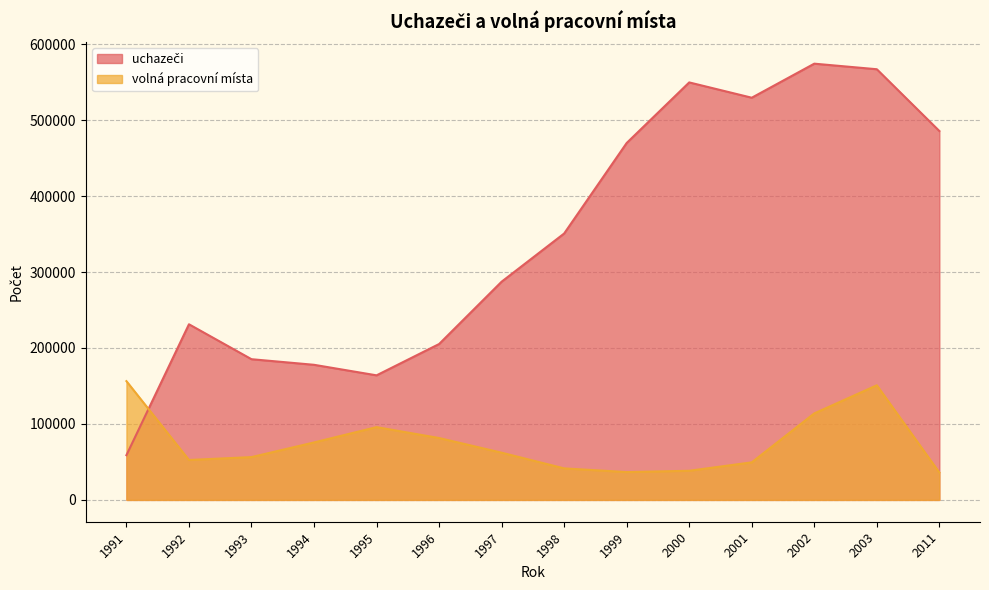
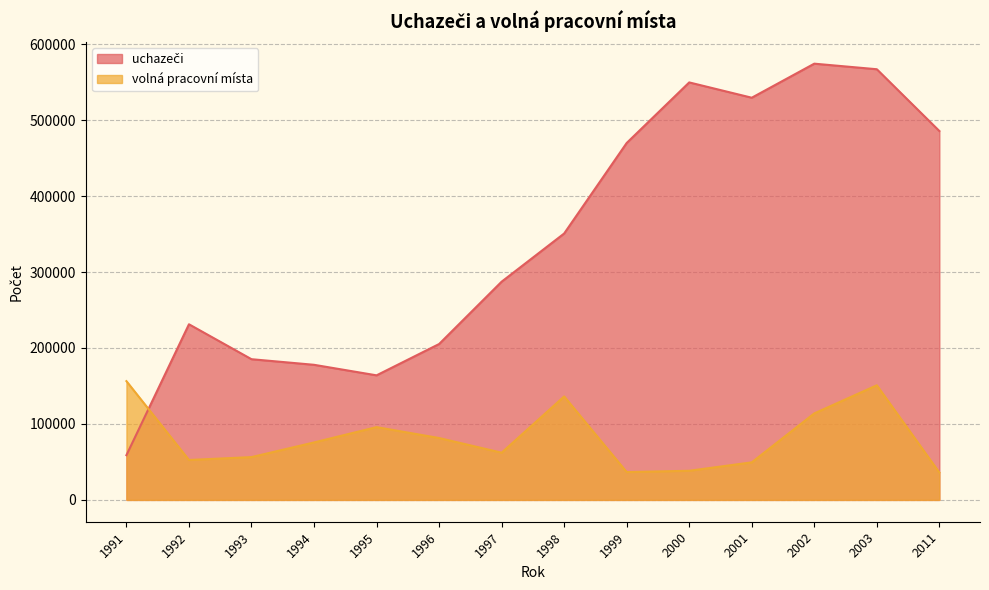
volná pracovní místa, 1998: 40000 -> 140000
